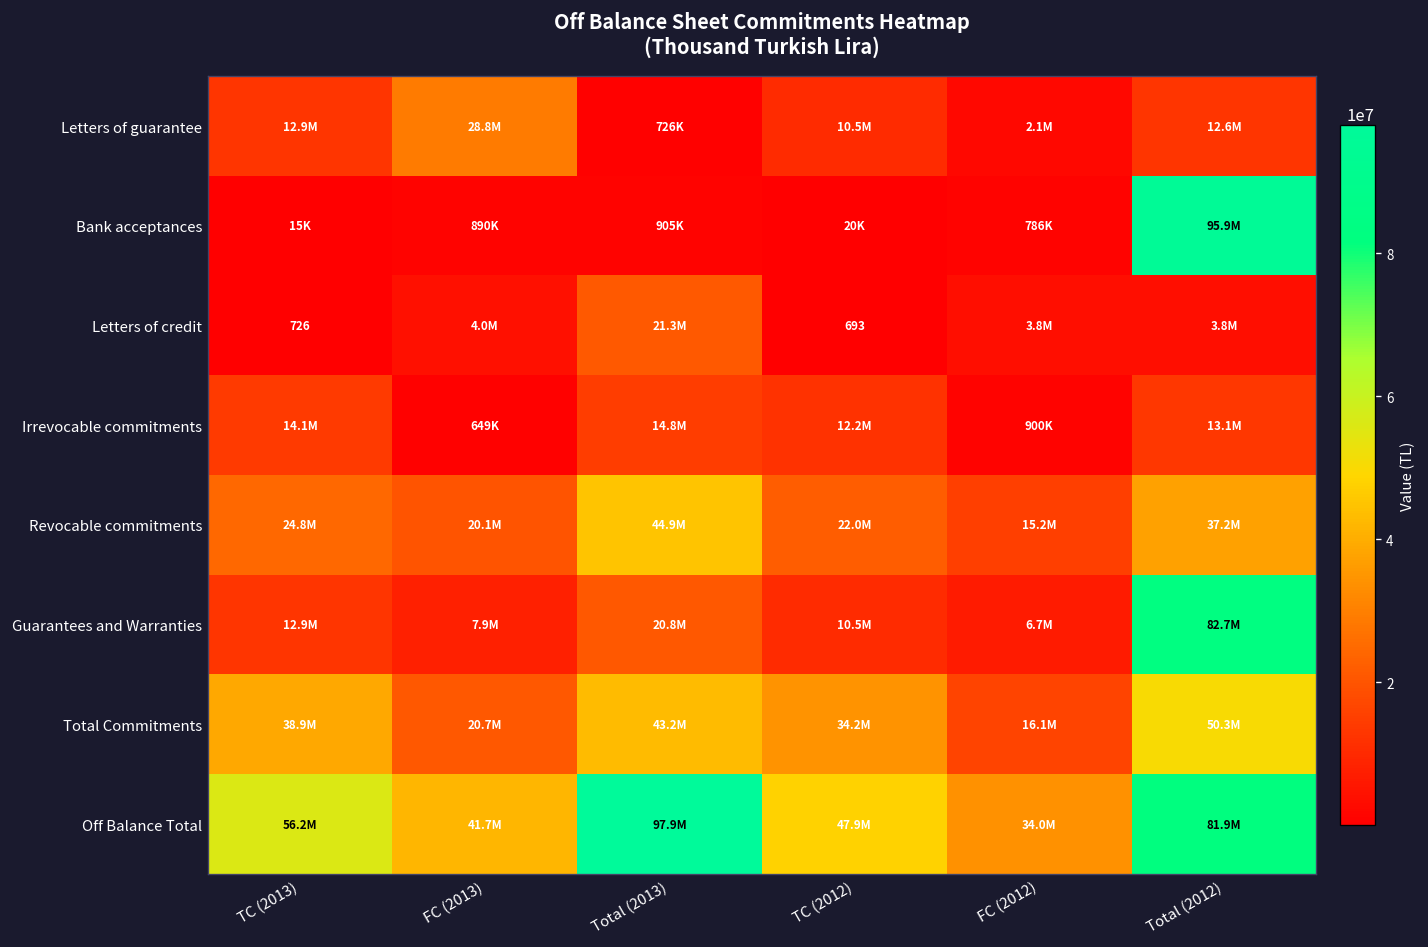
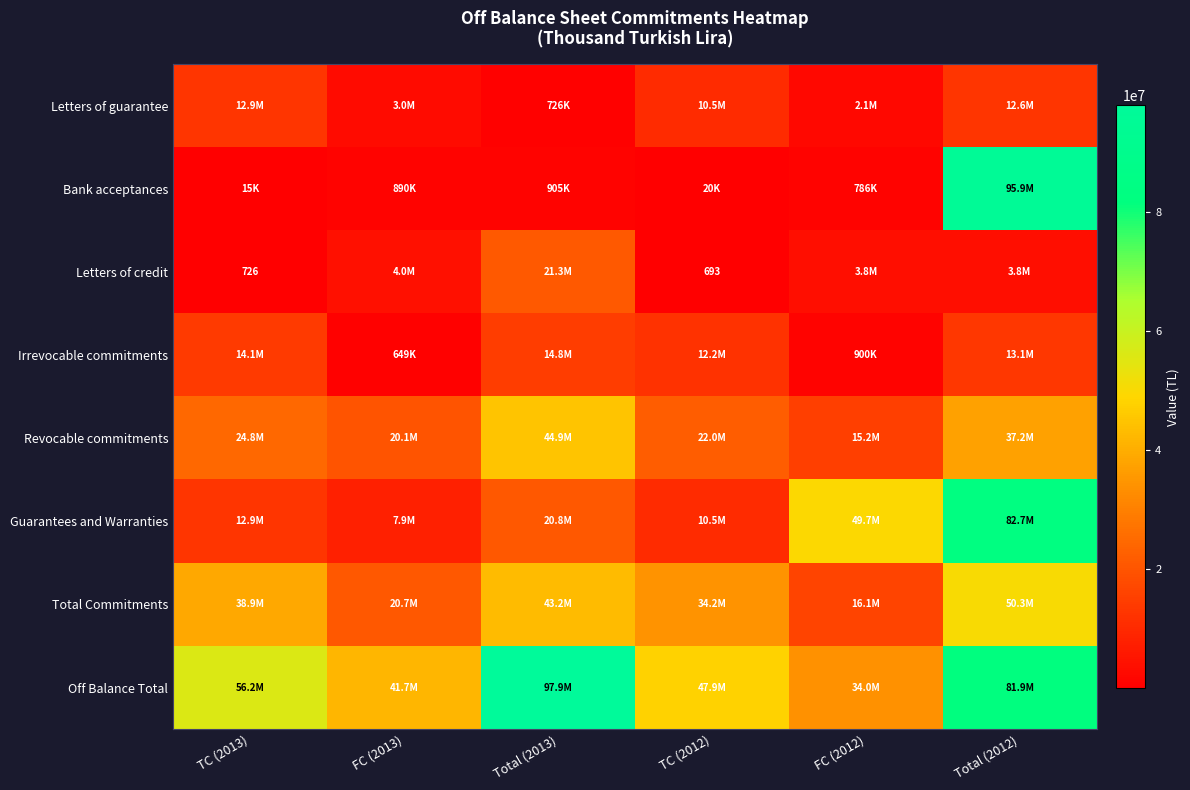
Letters of guarantee, FC (2013): 28.8M -> 3.0M
Guarantees and Warranties, FC (2012): 6.7M -> 49.7M
